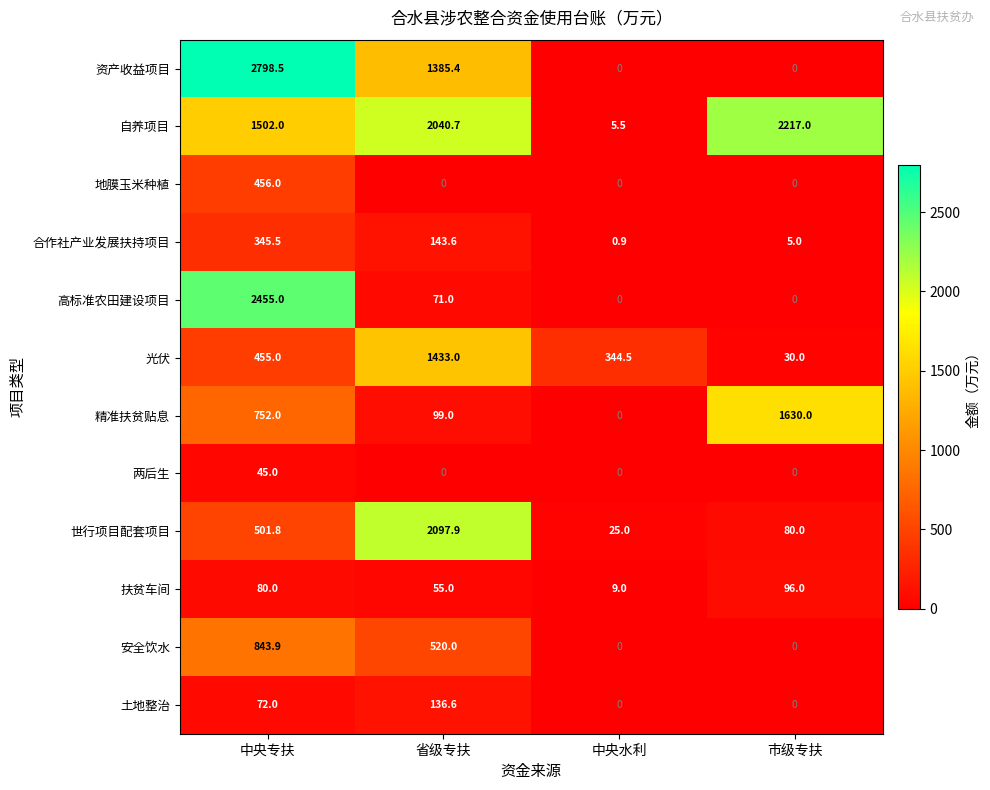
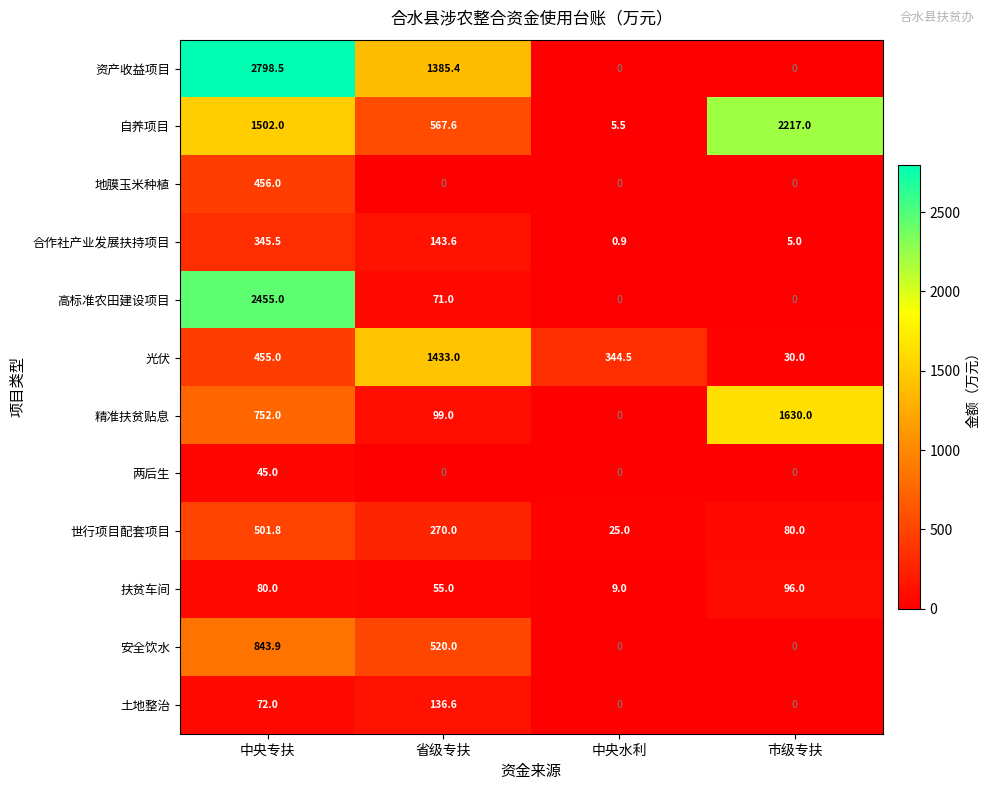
自养项目, 省级专扶: 2040.7 -> 567.6
世行项目配套项目, 省级专扶: 2097.9 -> 270.0
